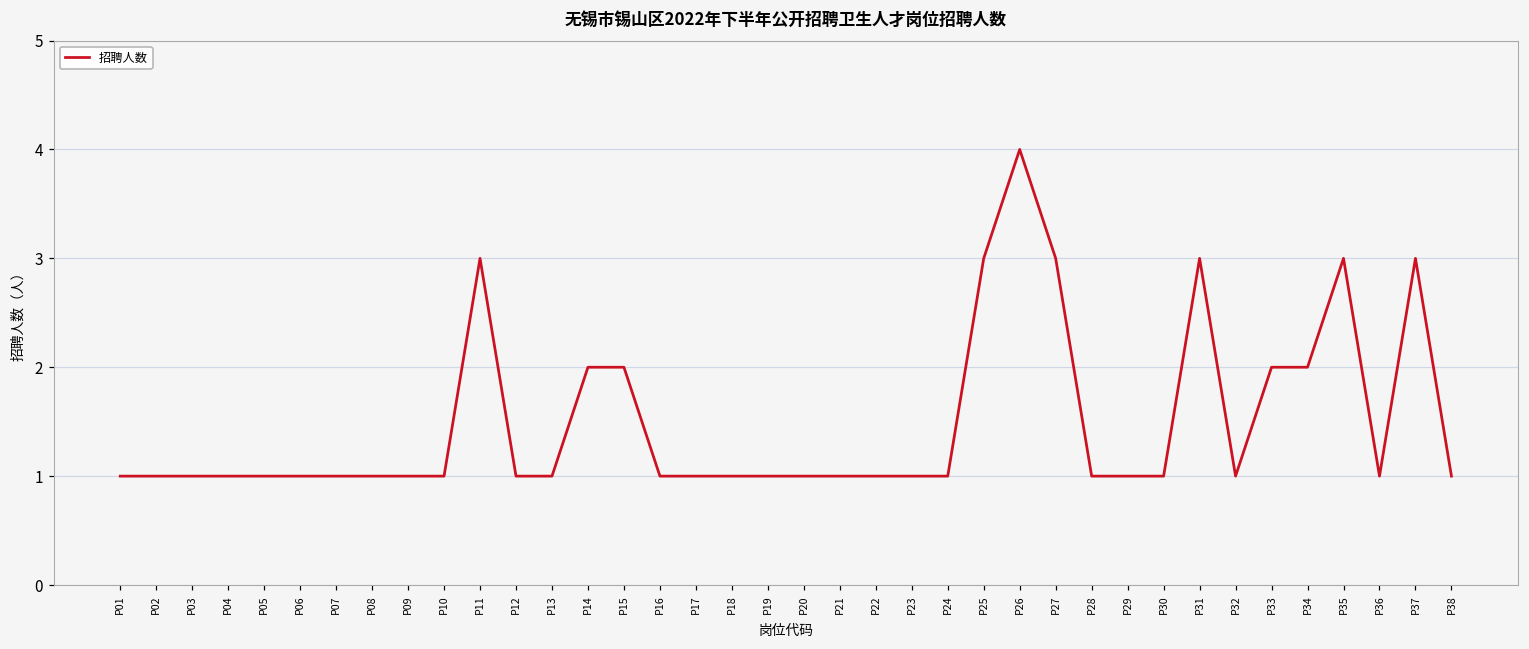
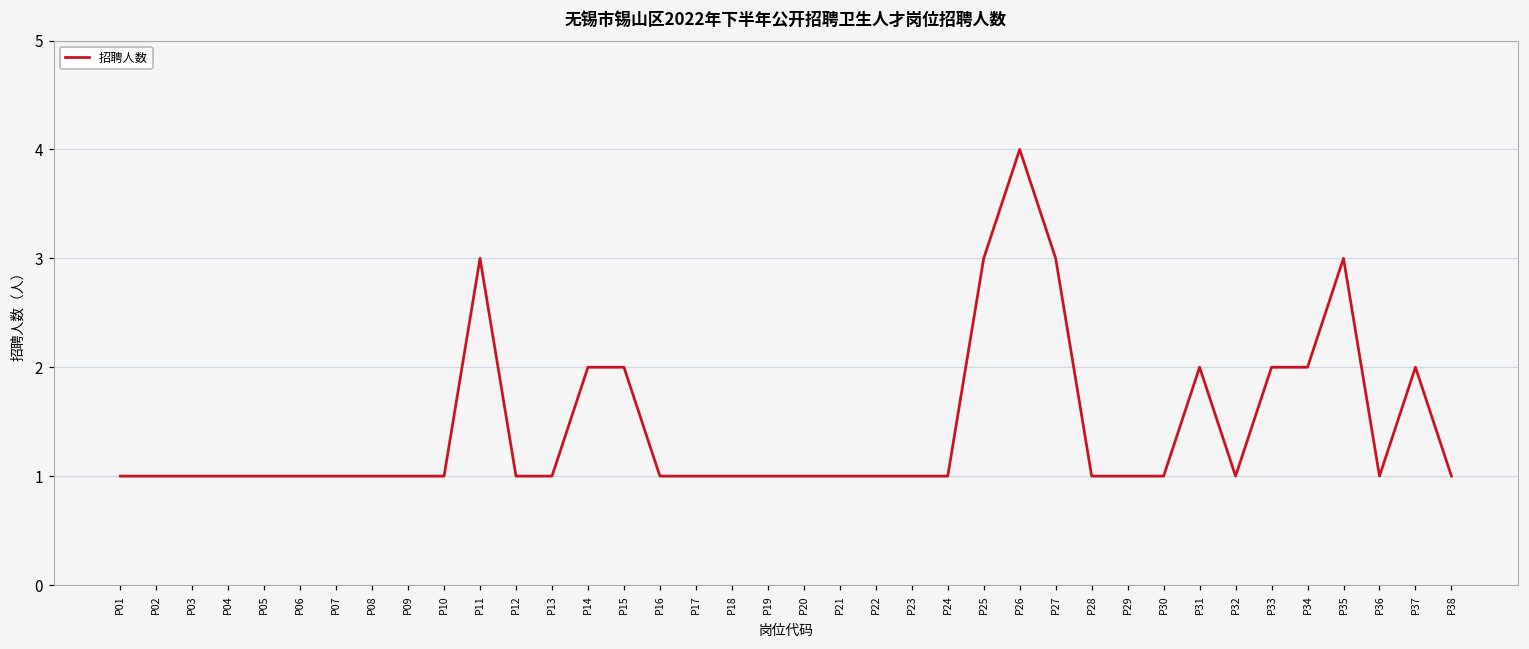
P31: 3 -> 2
P37: 3 -> 2
